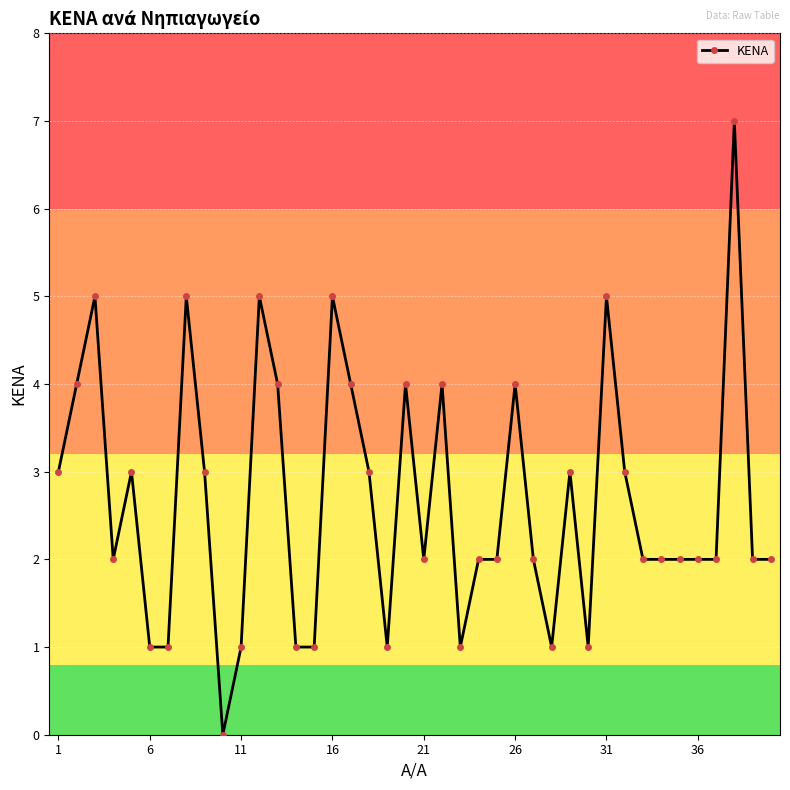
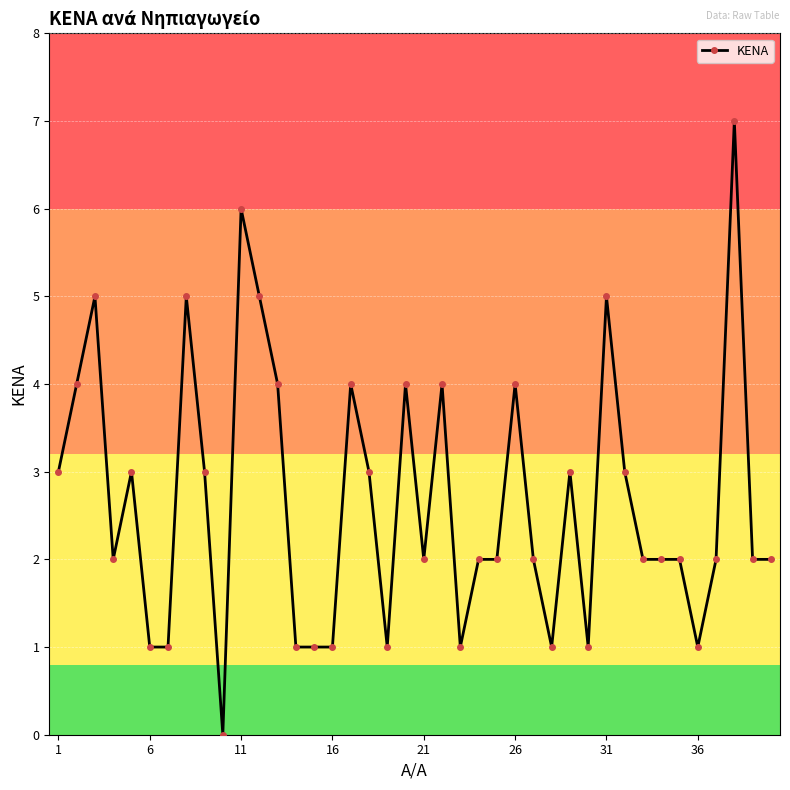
11: 1 -> 6
16: 5 -> 1
36: 2 -> 1
